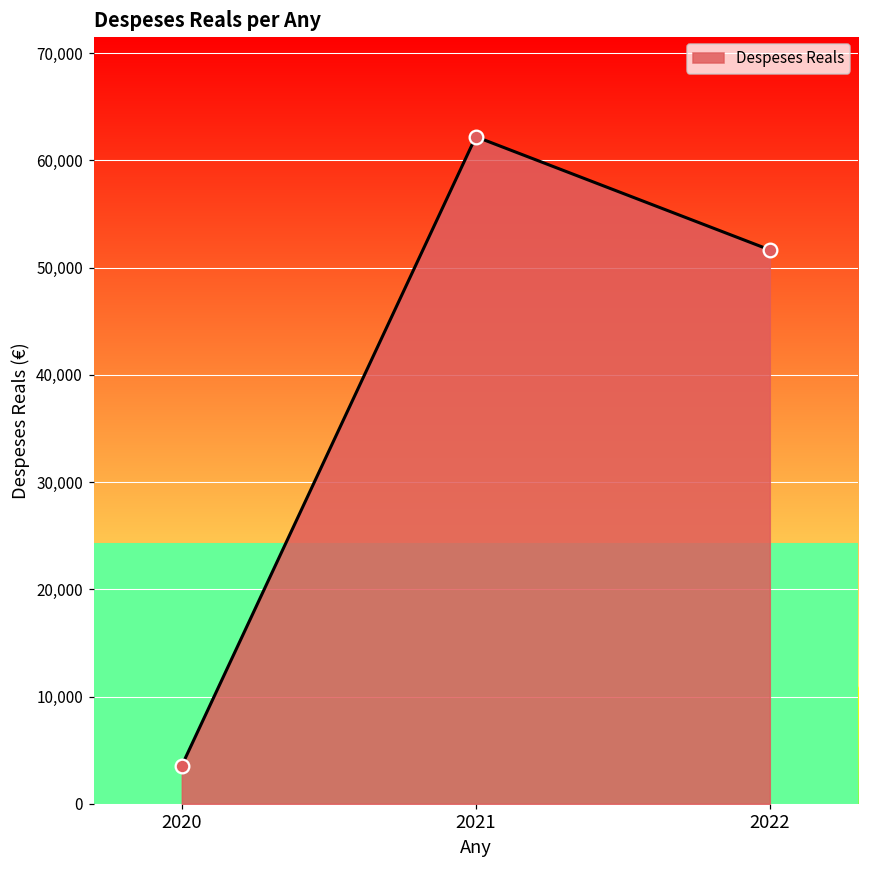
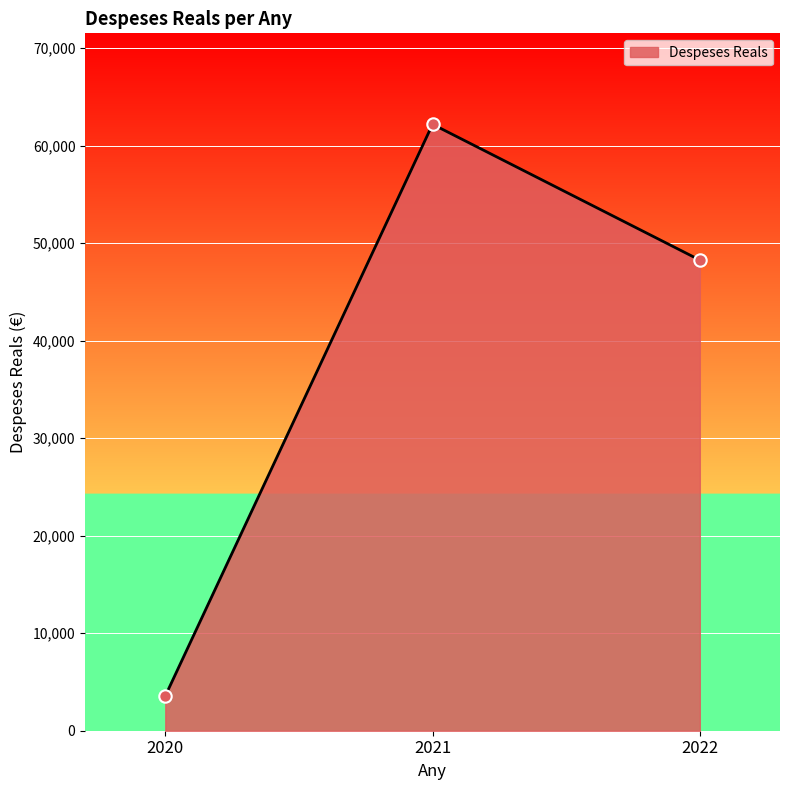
2022: 52,000 -> 48,000
